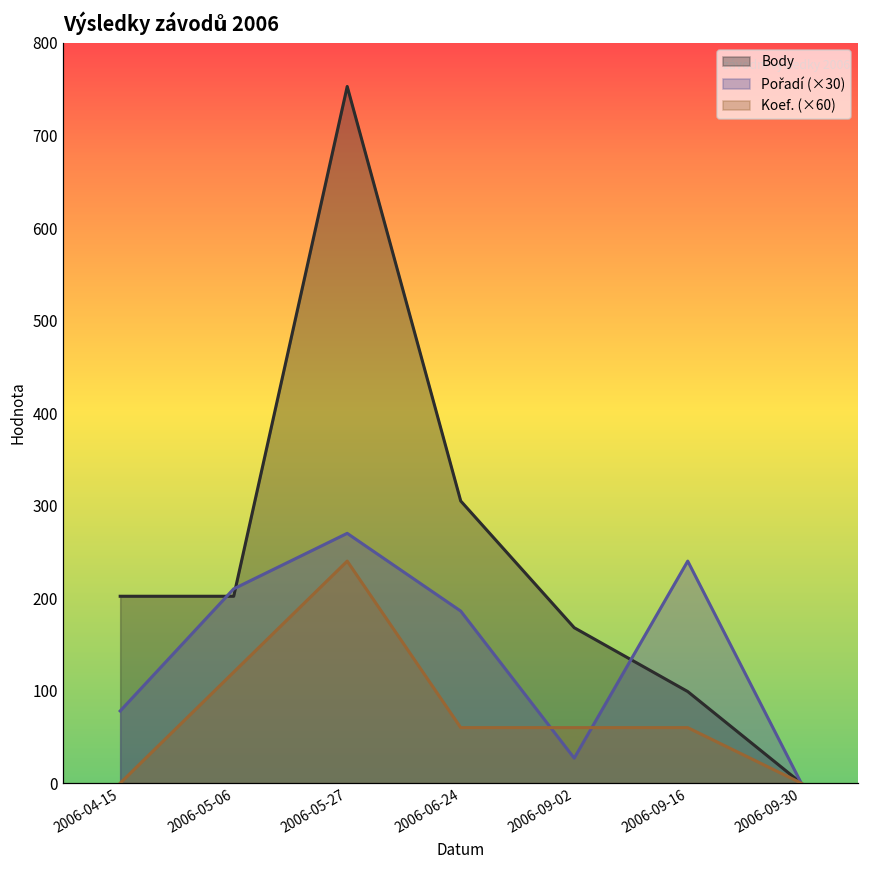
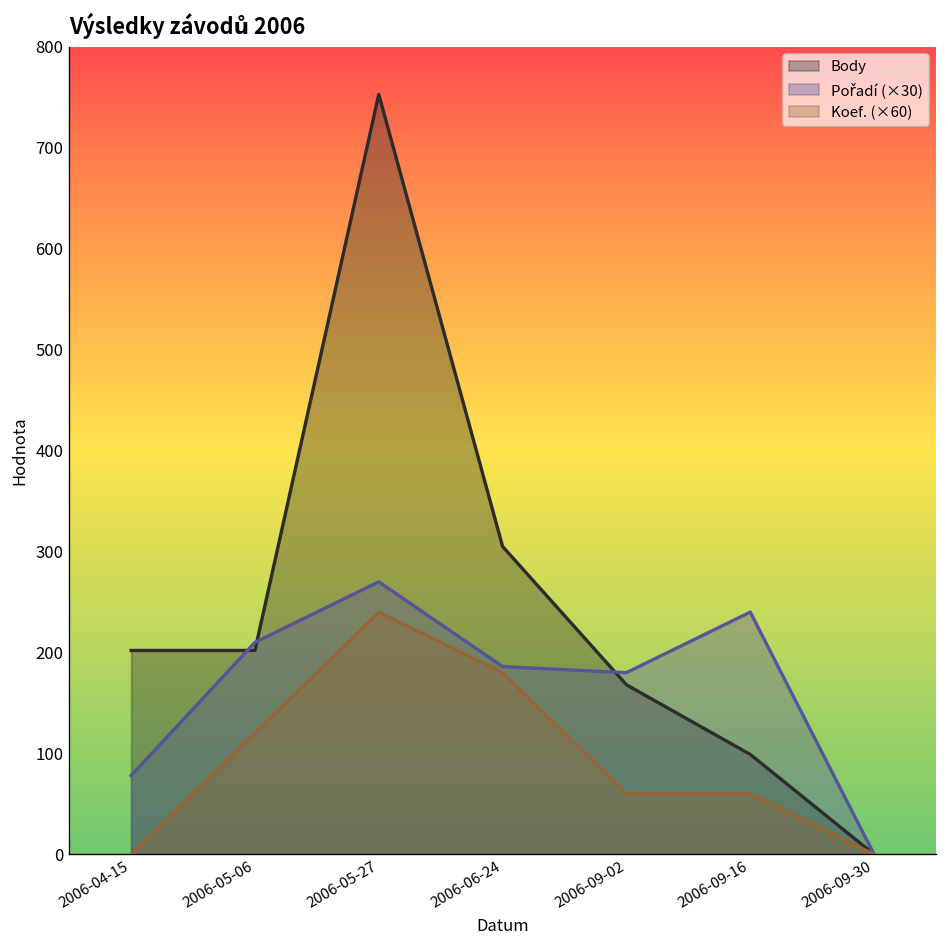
Koef. (×60), 2006-06-24: 60 -> 180
Pořadí (×30), 2006-09-02: 30 -> 180
